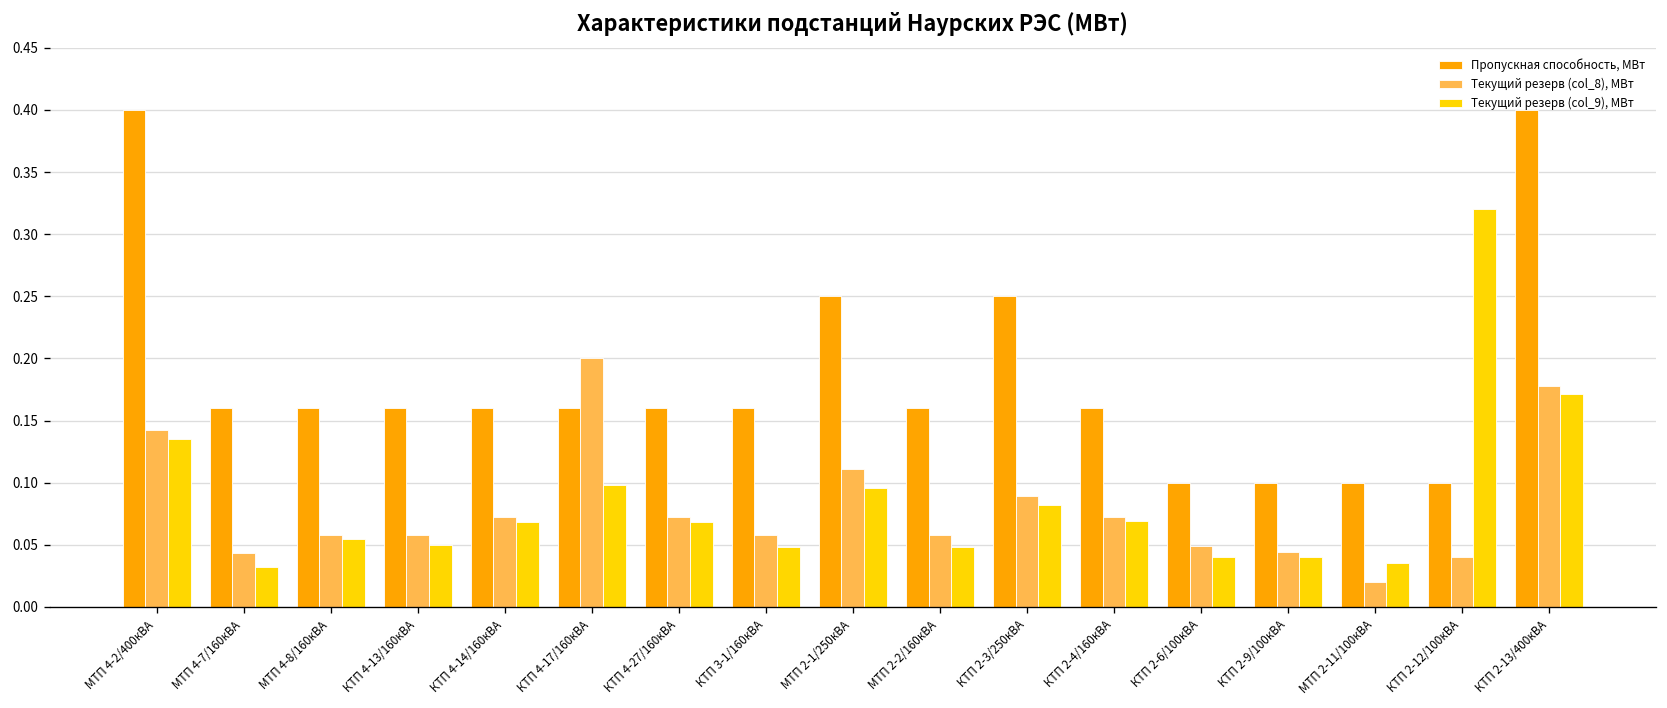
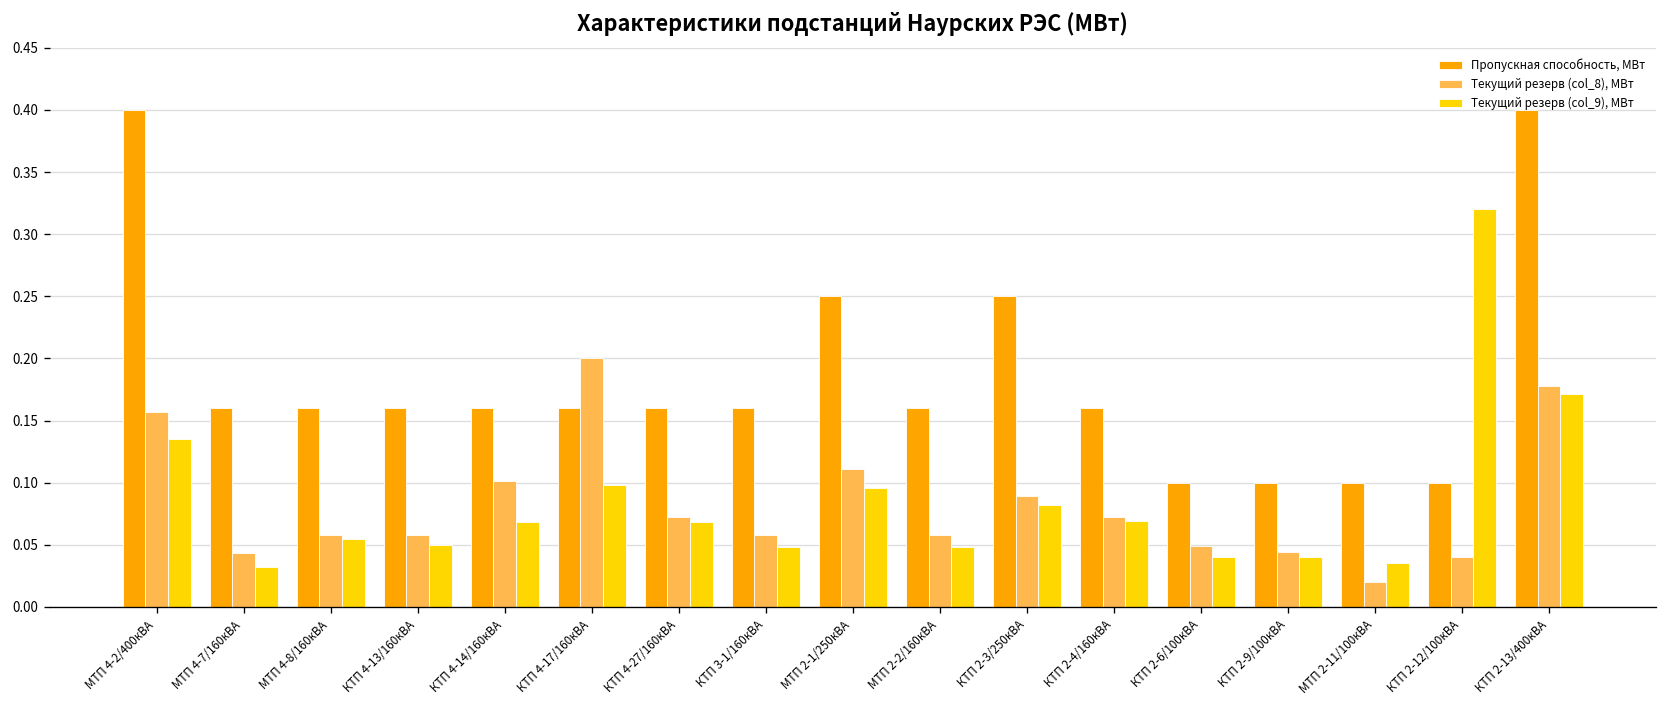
Текущий резерв (col_8), МВт, МТП 4-2/400кВА: 0.142 -> 0.157
Текущий резерв (col_8), МВт, КТП 4-14/160кВА: 0.072 -> 0.101
